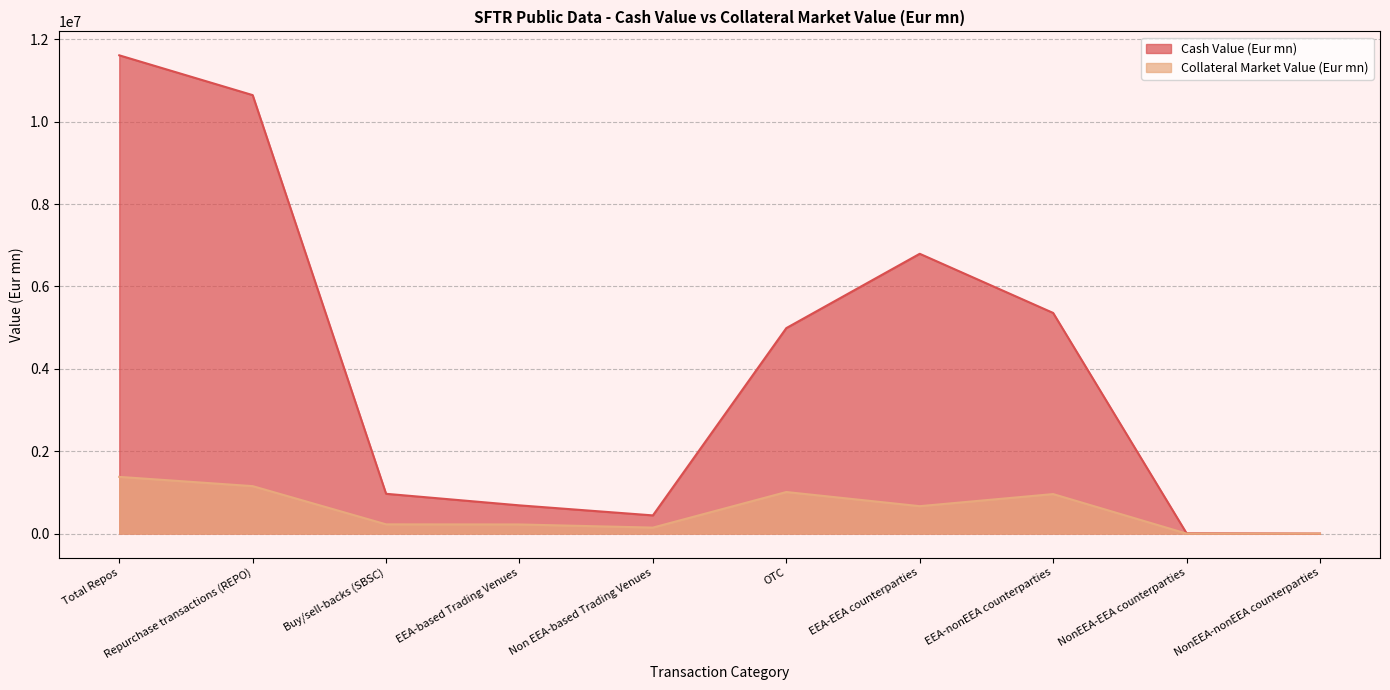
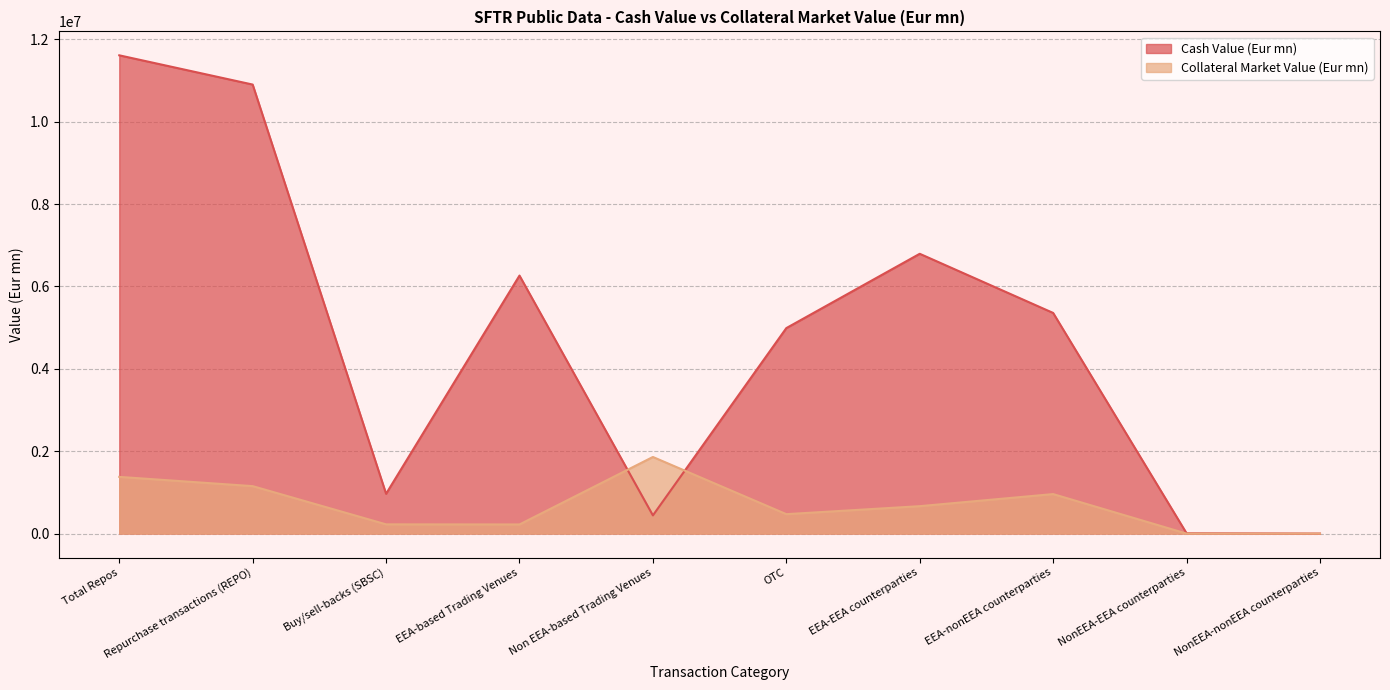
Cash Value (Eur mn), Repurchase transactions (REPO): 10600000 -> 10900000
Cash Value (Eur mn), EEA-based Trading Venues: 700000 -> 6300000
Collateral Market Value (Eur mn), Non EEA-based Trading Venues: 100000 -> 1900000
Collateral Market Value (Eur mn), OTC: 1000000 -> 500000
